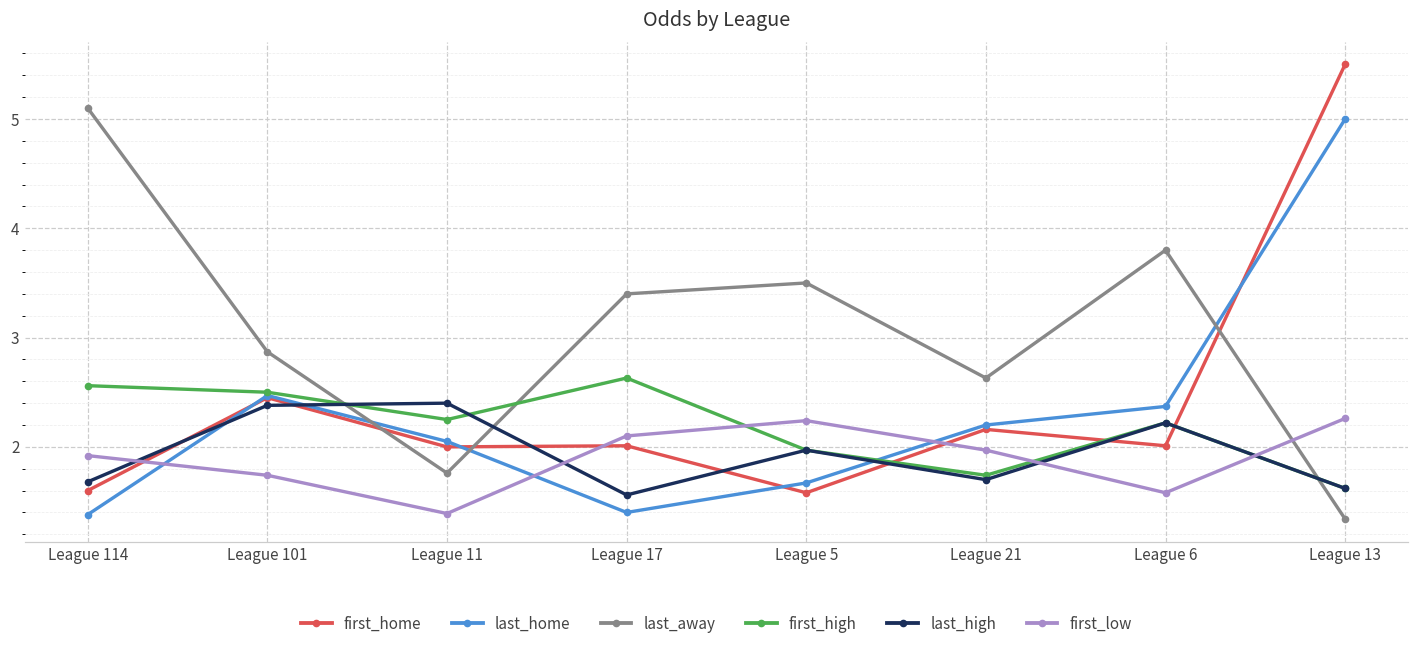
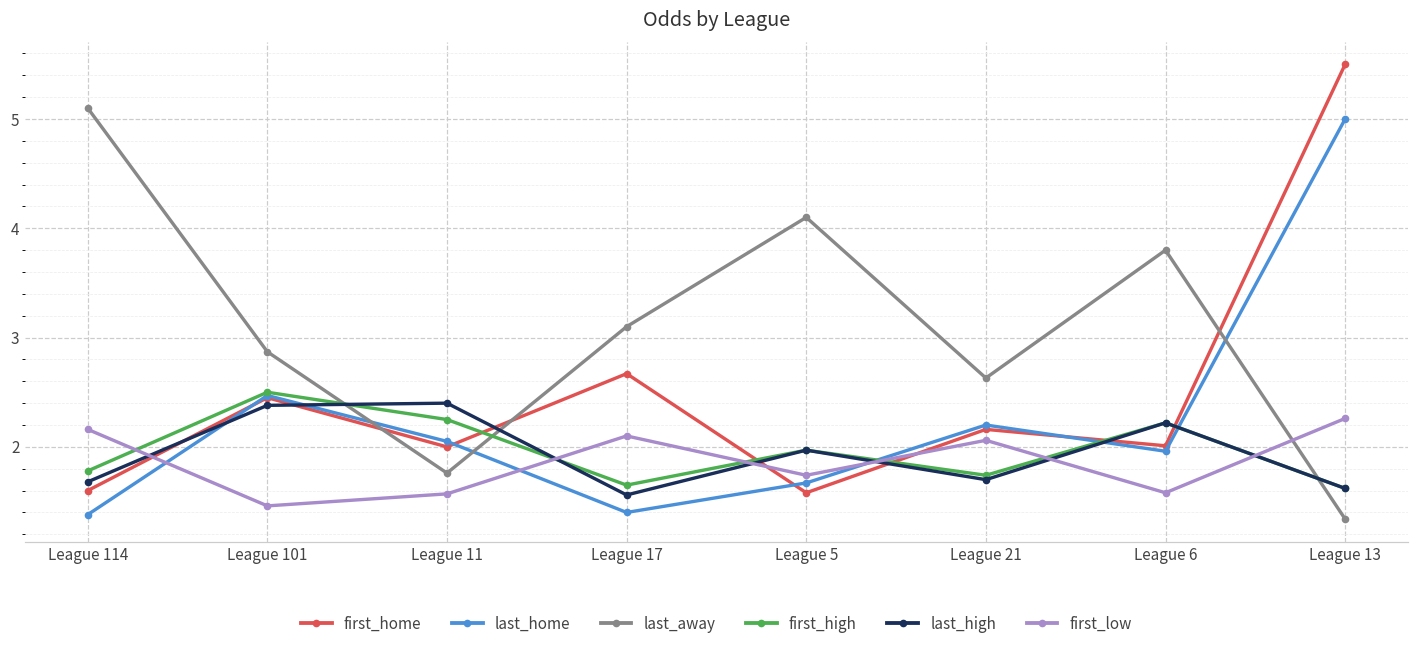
first_high, League 114: 2.6 -> 1.8
first_low, League 114: 1.9 -> 2.2
first_low, League 101: 1.7 -> 1.5
first_low, League 11: 1.4 -> 1.6
first_home, League 17: 2.0 -> 2.7
last_away, League 17: 3.4 -> 3.1
first_high, League 17: 2.6 -> 1.7
last_away, League 5: 3.5 -> 4.1
first_low, League 5: 2.2 -> 1.7
first_low, League 21: 2.0 -> 2.1
last_home, League 6: 2.4 -> 2.0
